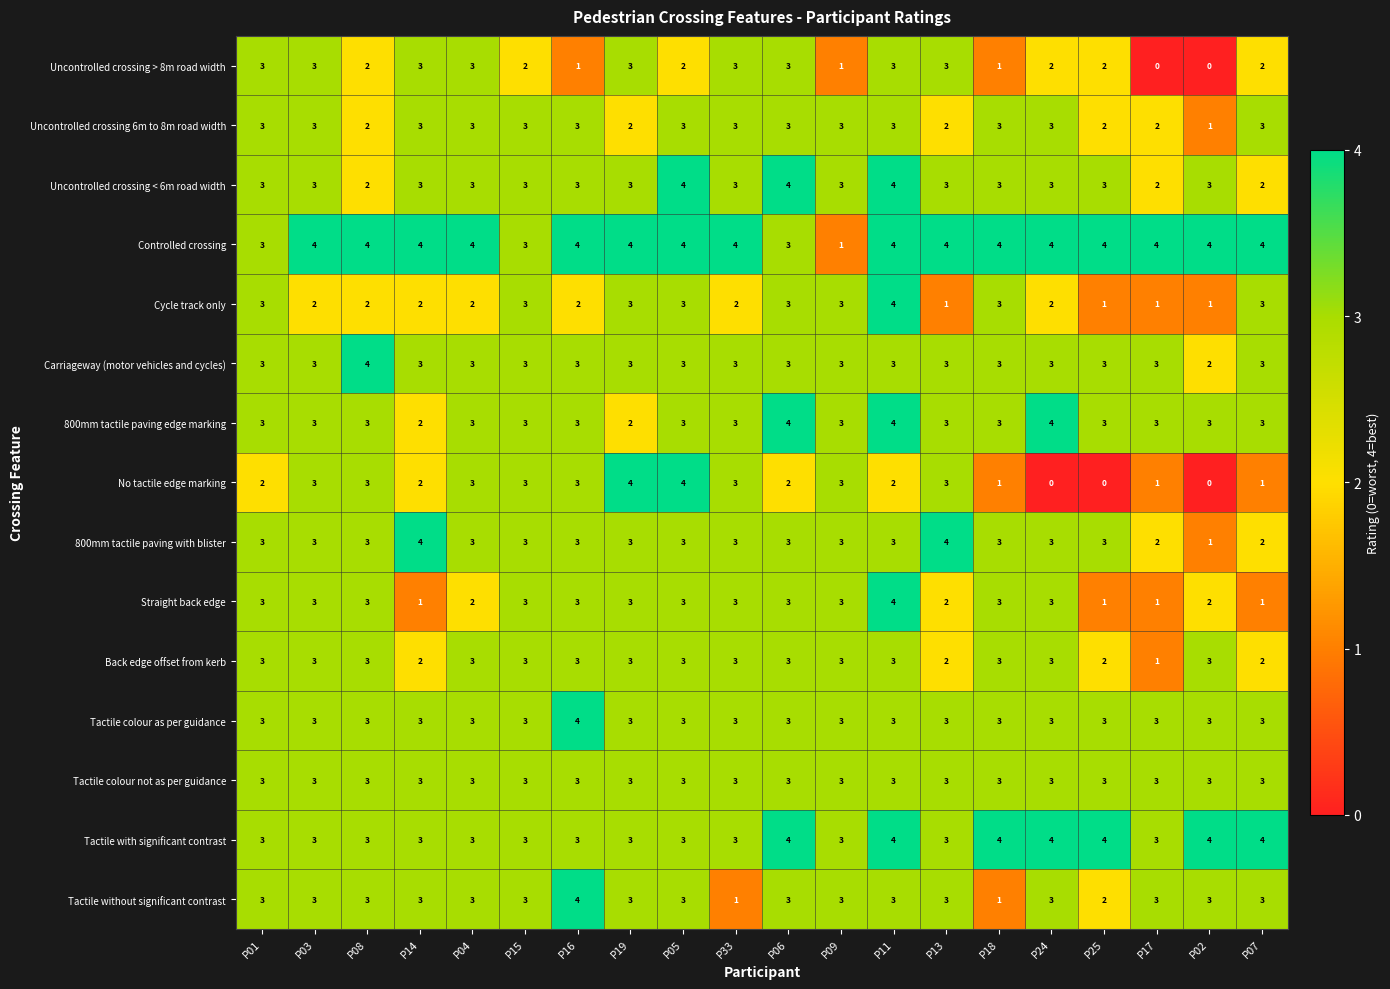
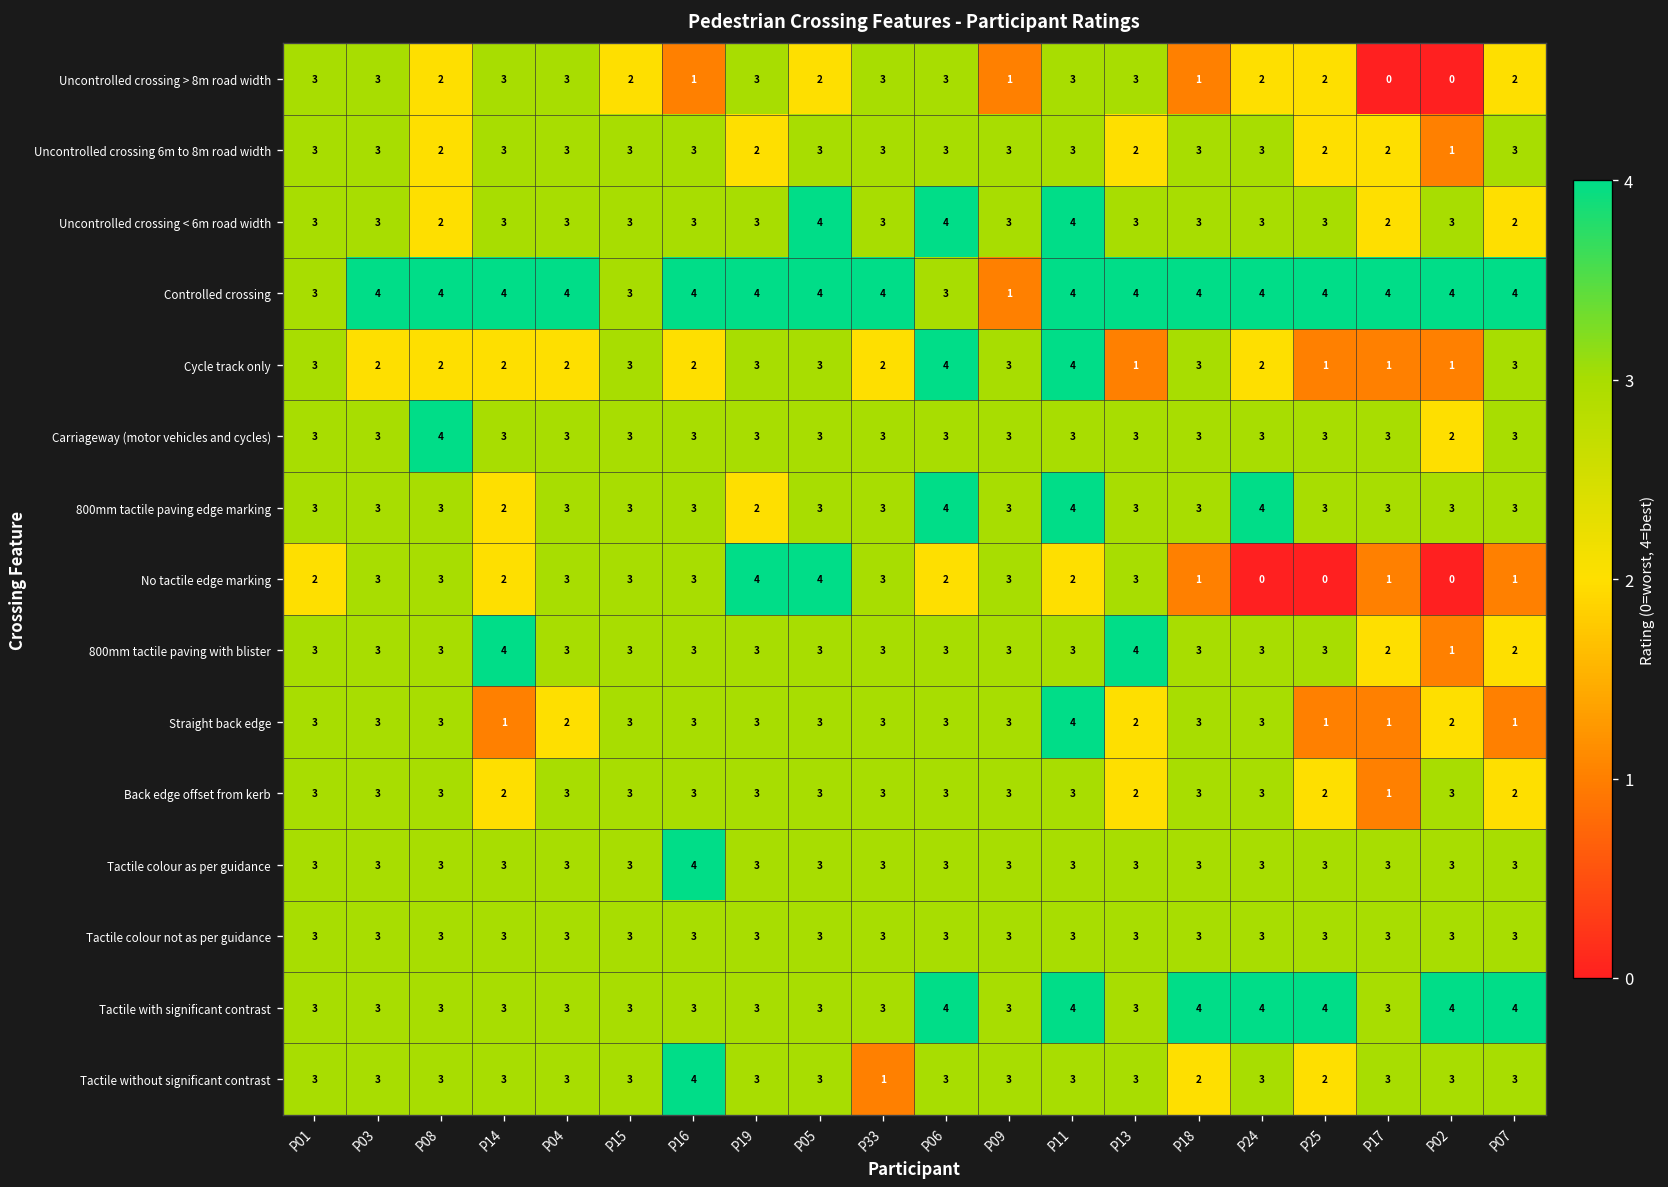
Cycle track only, P06: 3 -> 4
Tactile without significant contrast, P18: 1 -> 2
